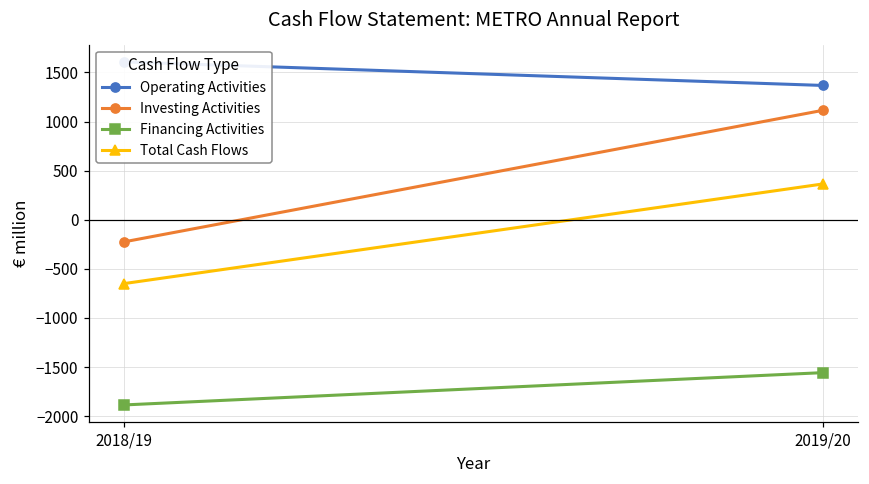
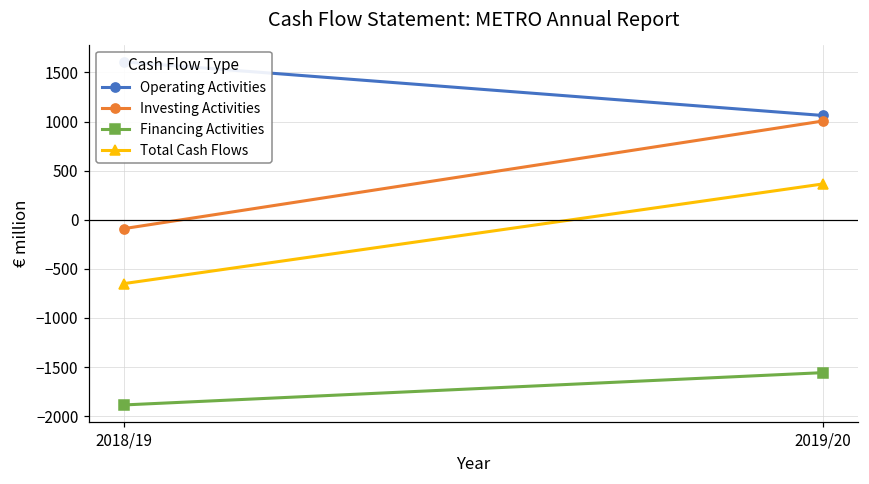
Investing Activities, 2018/19: -200 -> -100
Operating Activities, 2019/20: 1400 -> 1100
Investing Activities, 2019/20: 1100 -> 1000
